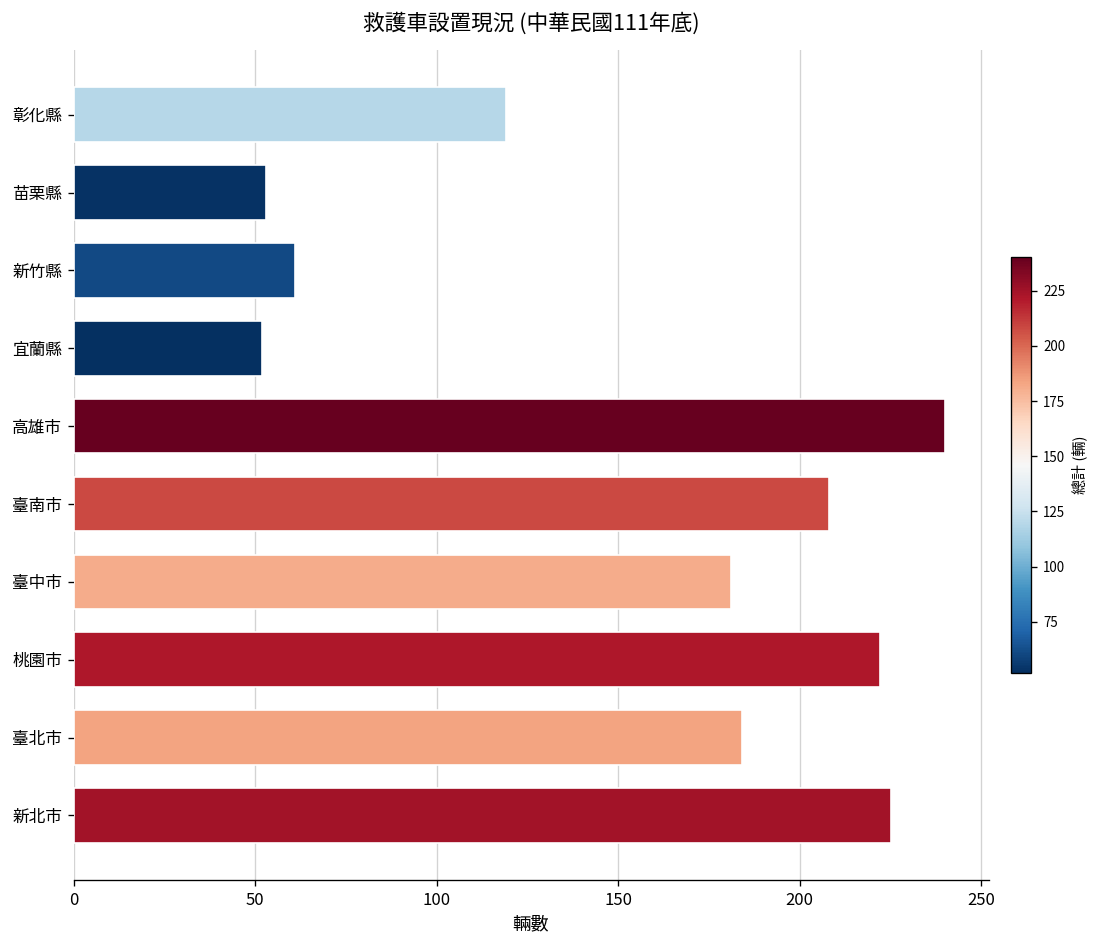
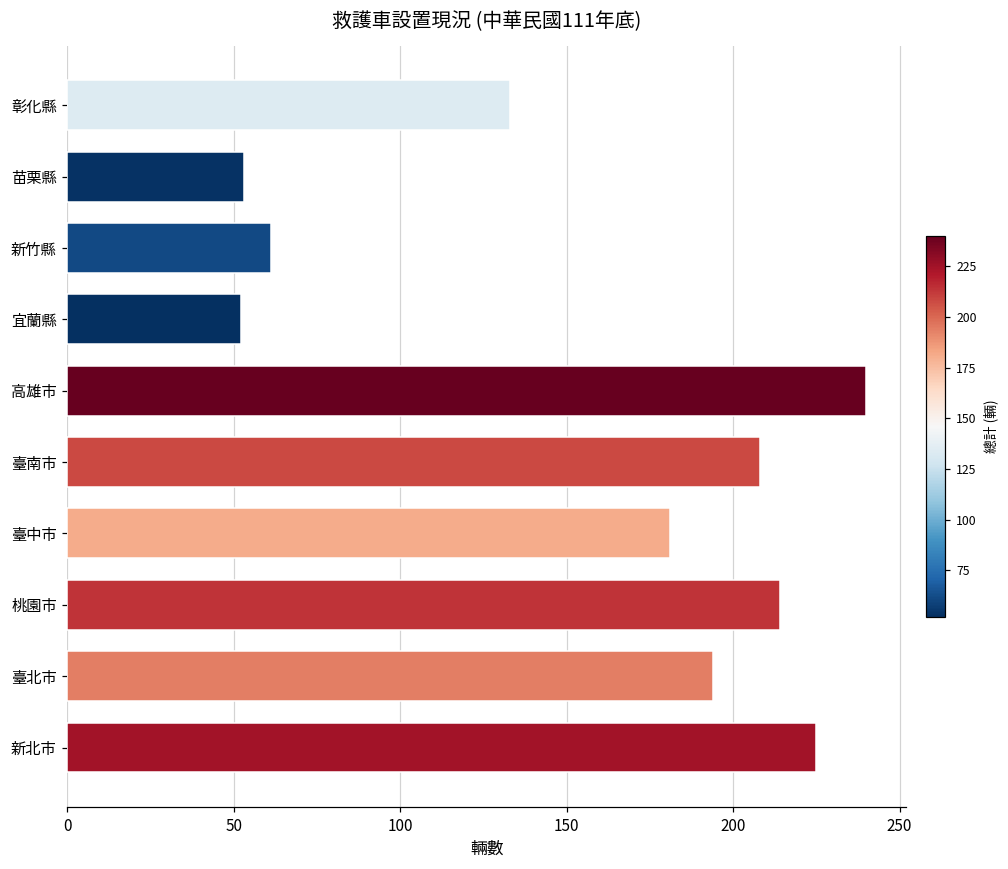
彰化縣: 119 -> 133
桃園市: 222 -> 214
臺北市: 184 -> 194
